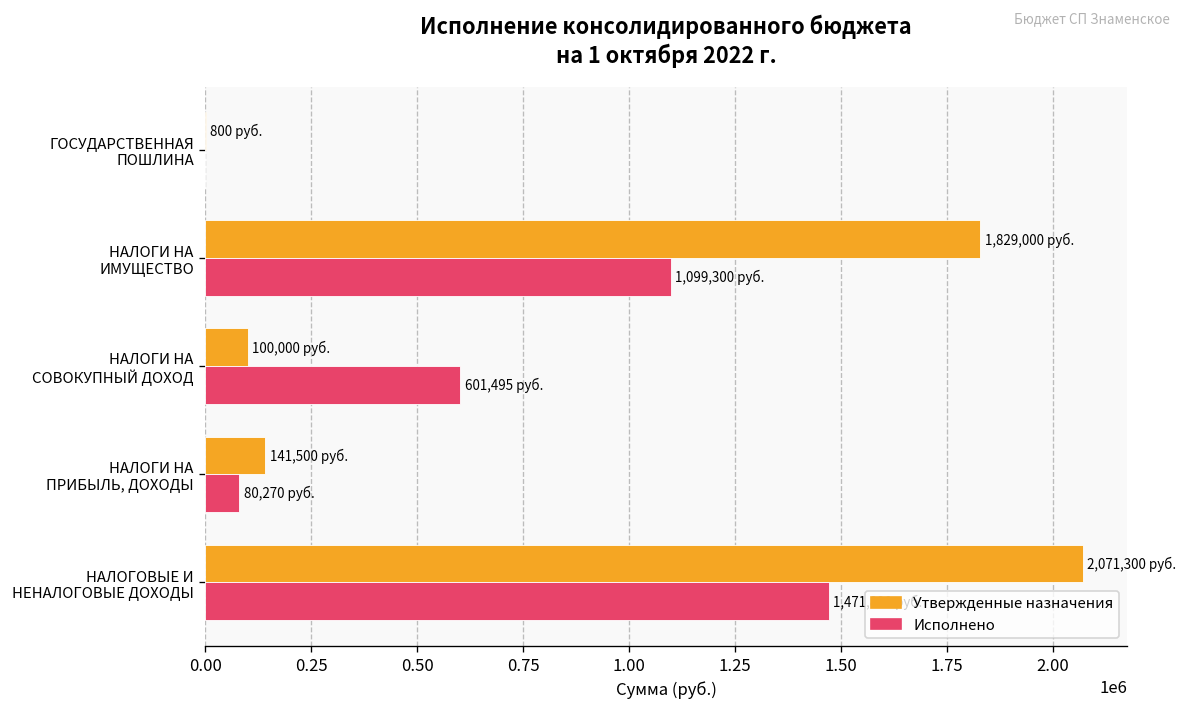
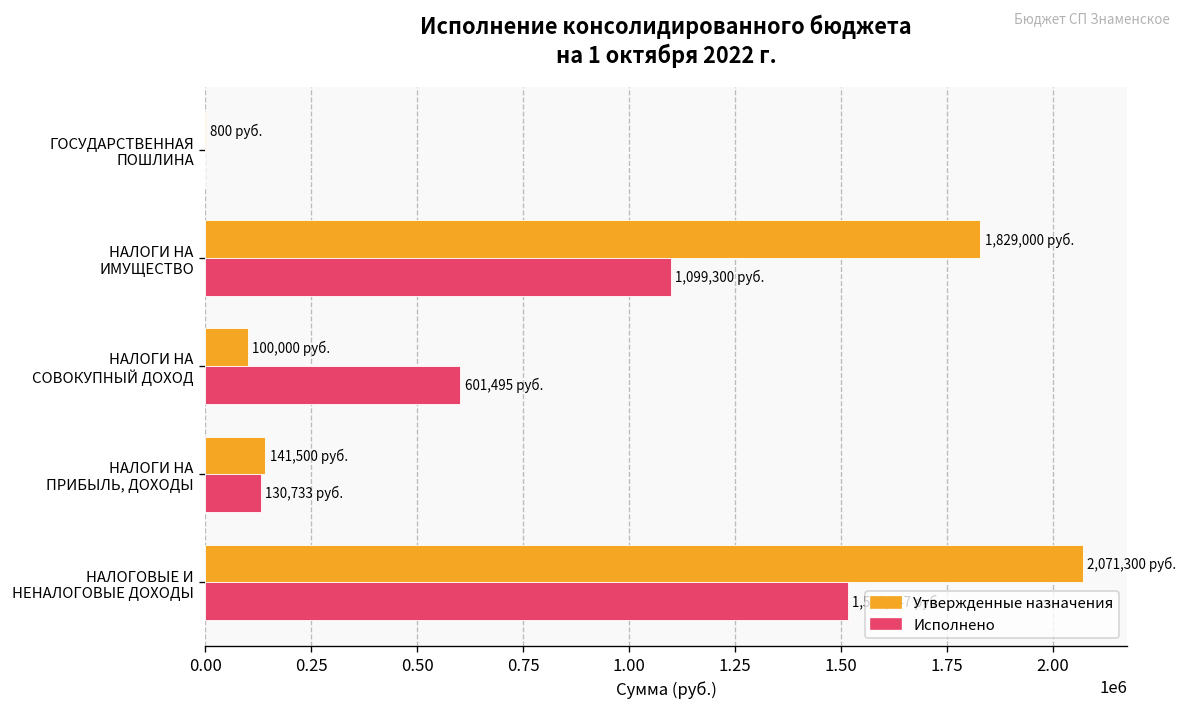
Исполнено, НАЛОГИ НА ПРИБЫЛЬ, ДОХОДЫ: 80,270 -> 130,733
Исполнено, НАЛОГОВЫЕ И НЕНАЛОГОВЫЕ ДОХОДЫ: 1470000 -> 1520000
